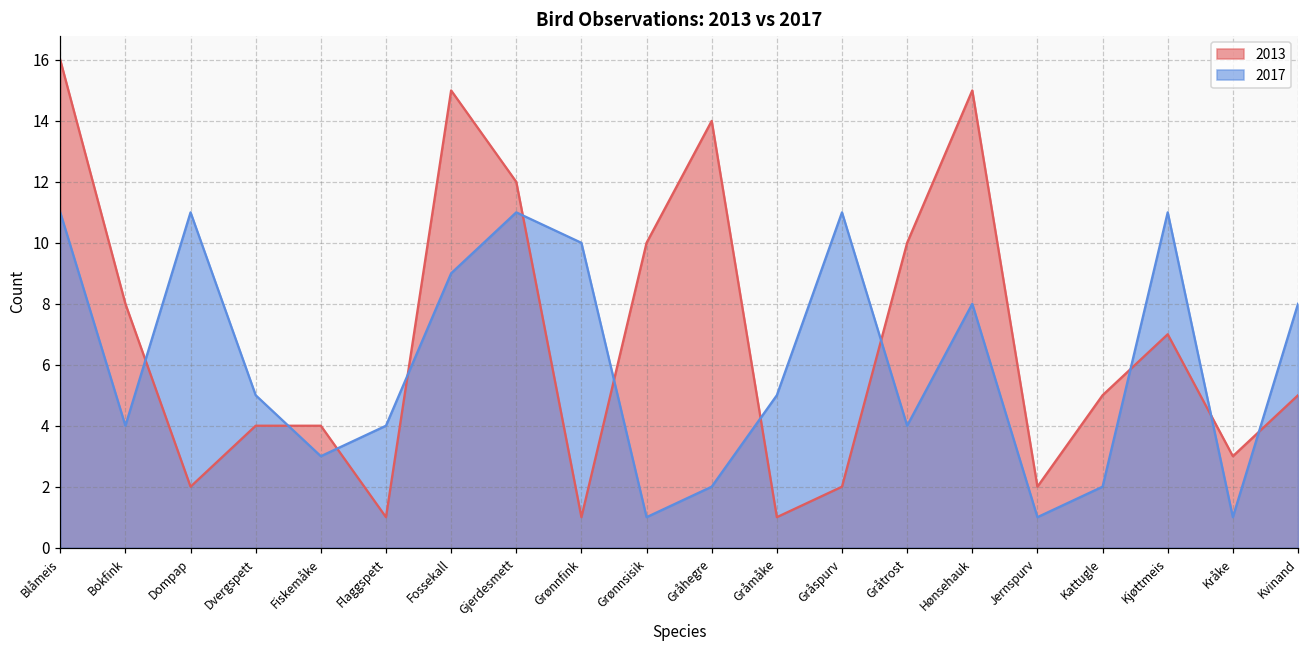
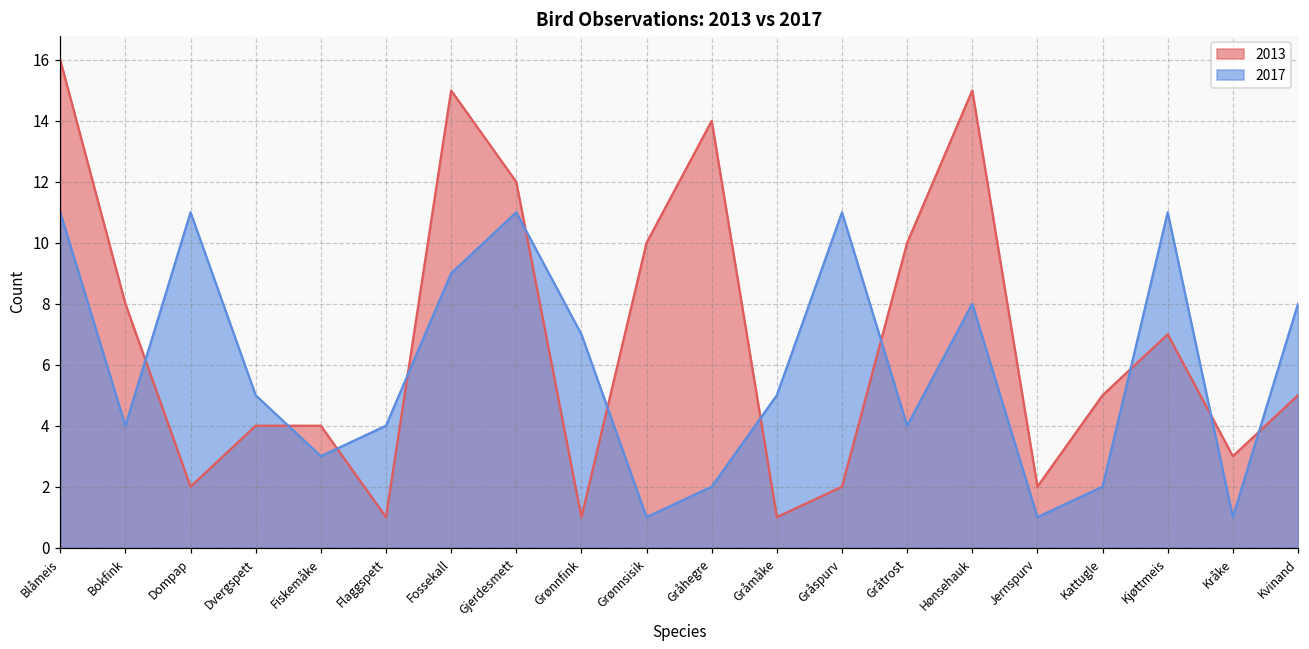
2017, Grønnfink: 10 -> 7
